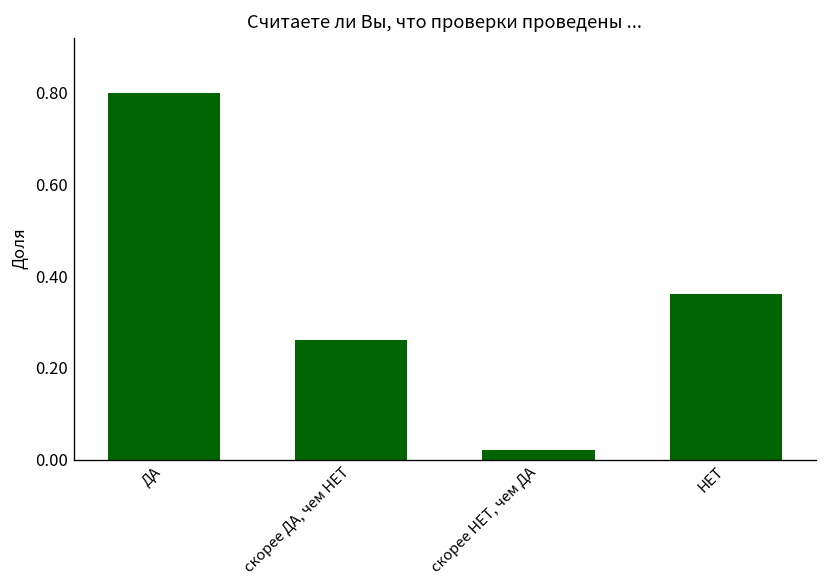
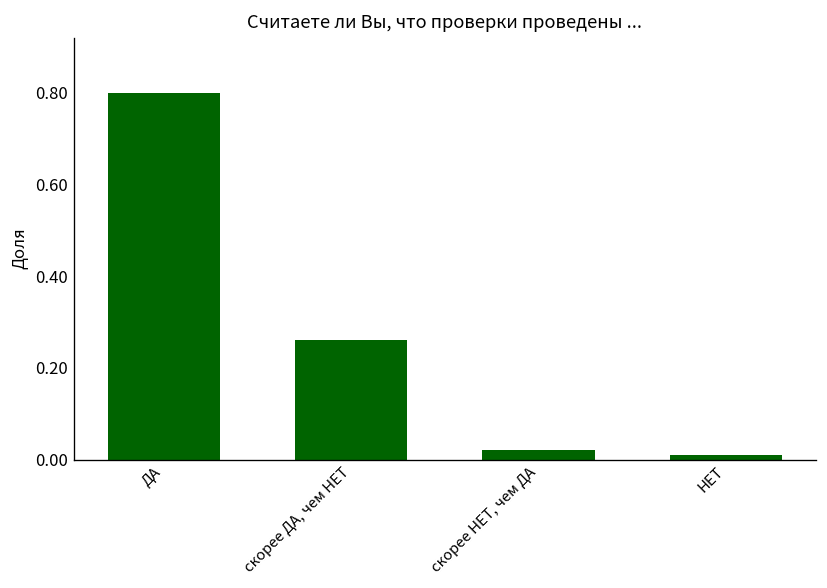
НЕТ: 0.36 -> 0.01
